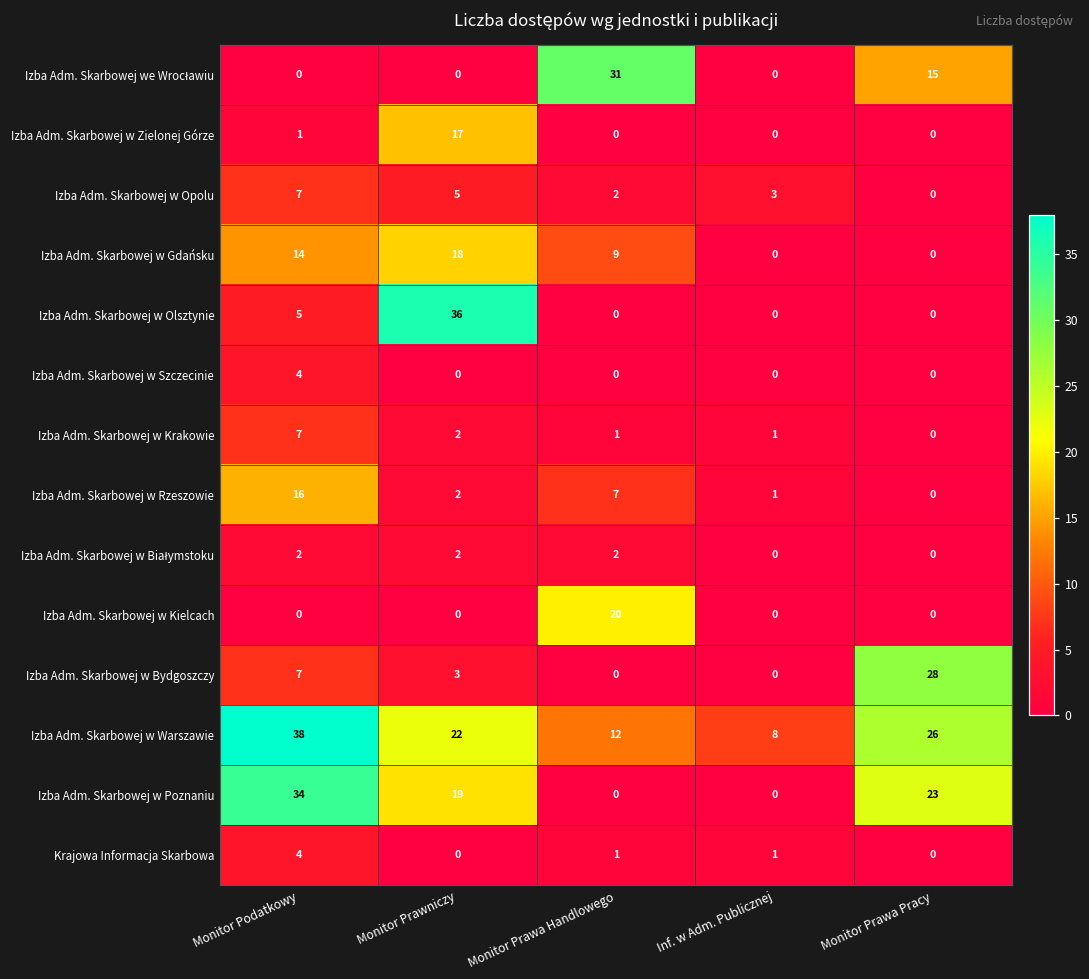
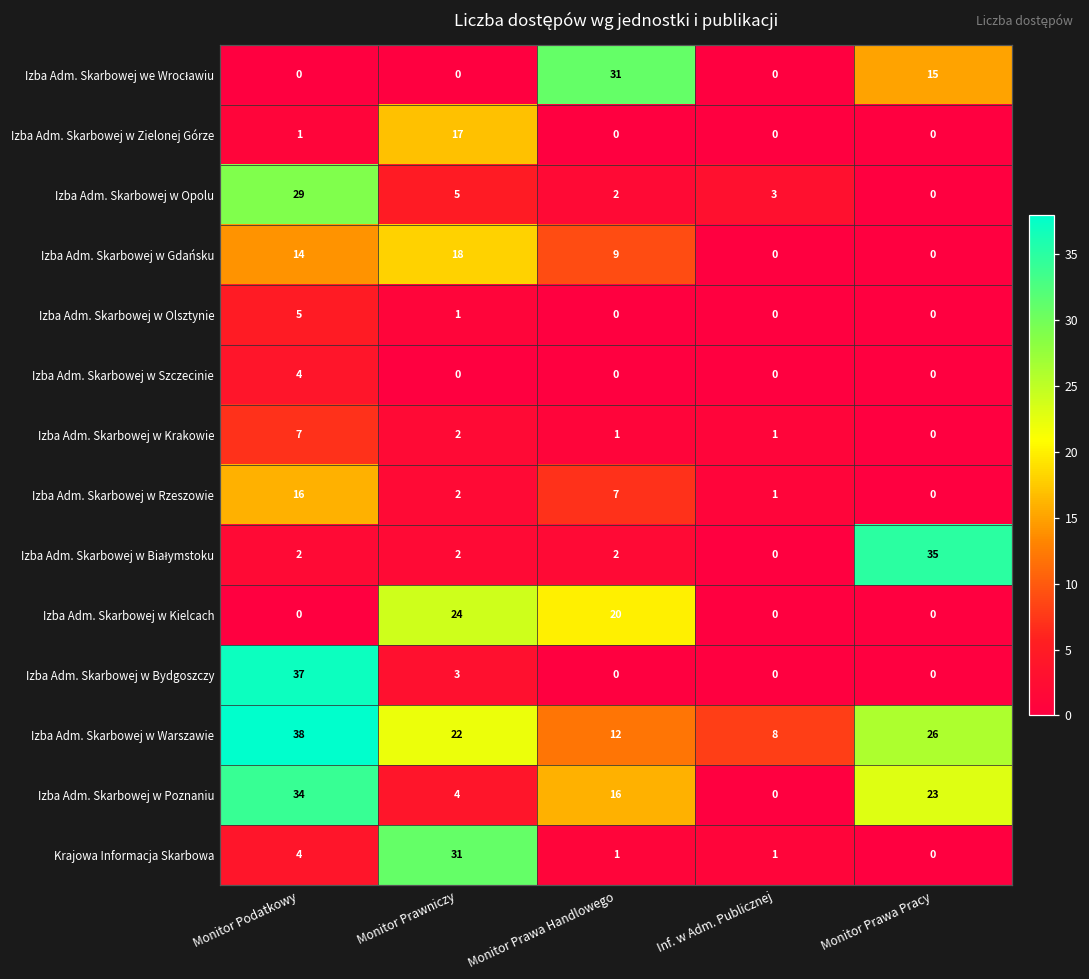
Izba Adm. Skarbowej w Opolu, Monitor Podatkowy: 7 -> 29
Izba Adm. Skarbowej w Olsztynie, Monitor Prawniczy: 36 -> 1
Izba Adm. Skarbowej w Białymstoku, Monitor Prawa Pracy: 0 -> 35
Izba Adm. Skarbowej w Kielcach, Monitor Prawniczy: 0 -> 24
Izba Adm. Skarbowej w Bydgoszczy, Monitor Podatkowy: 7 -> 37
Izba Adm. Skarbowej w Bydgoszczy, Monitor Prawa Pracy: 28 -> 0
Izba Adm. Skarbowej w Poznaniu, Monitor Prawniczy: 19 -> 4
Izba Adm. Skarbowej w Poznaniu, Monitor Prawa Handlowego: 0 -> 16
Krajowa Informacja Skarbowa, Monitor Prawniczy: 0 -> 31
